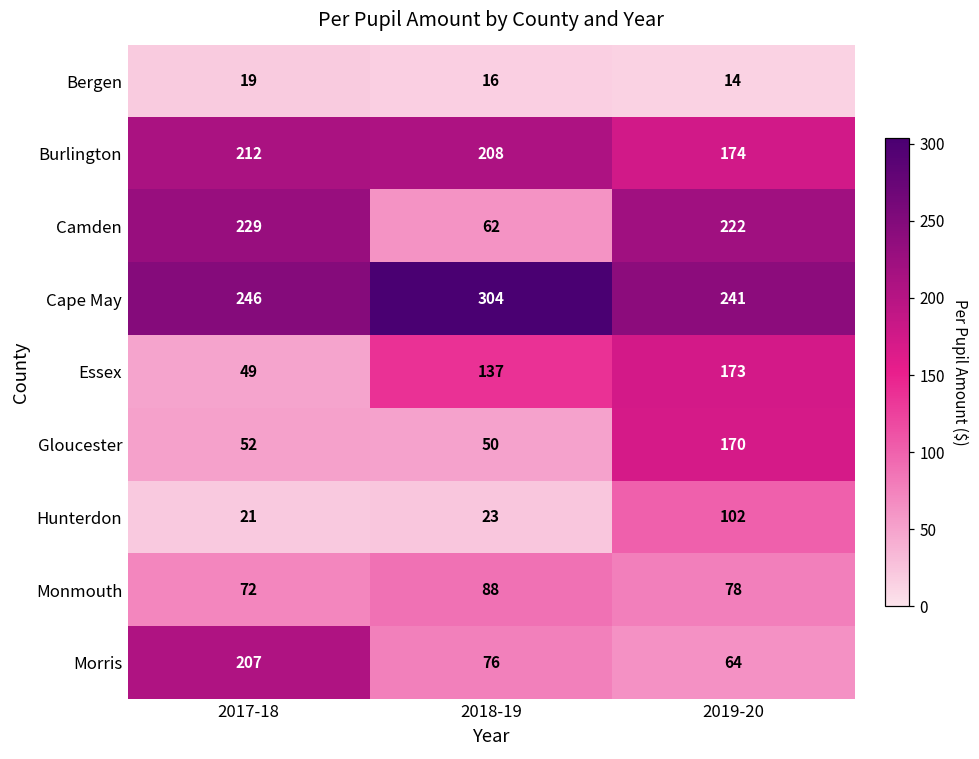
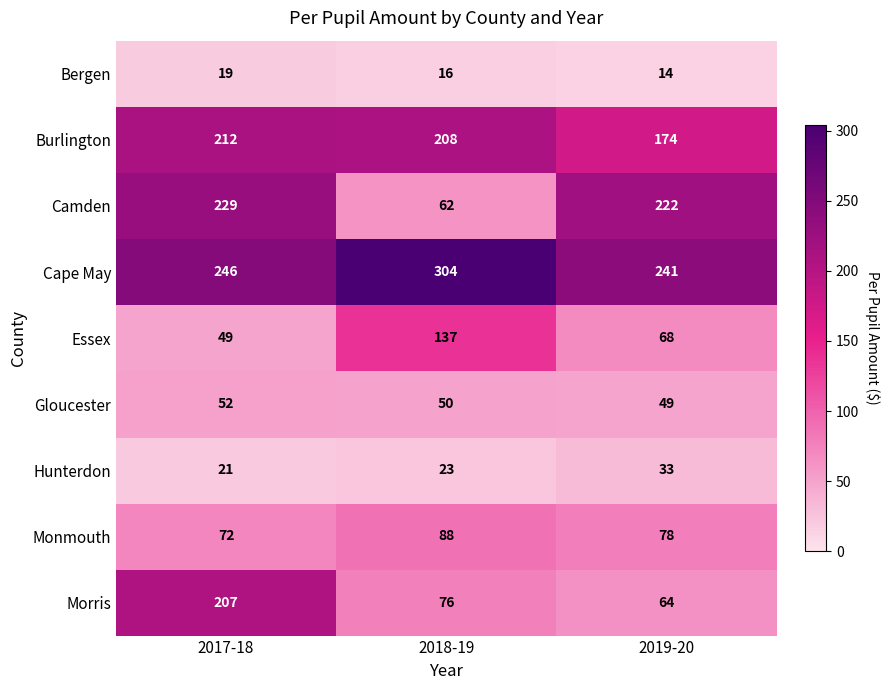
Essex, 2019-20: 173 -> 68
Gloucester, 2019-20: 170 -> 49
Hunterdon, 2019-20: 102 -> 33
